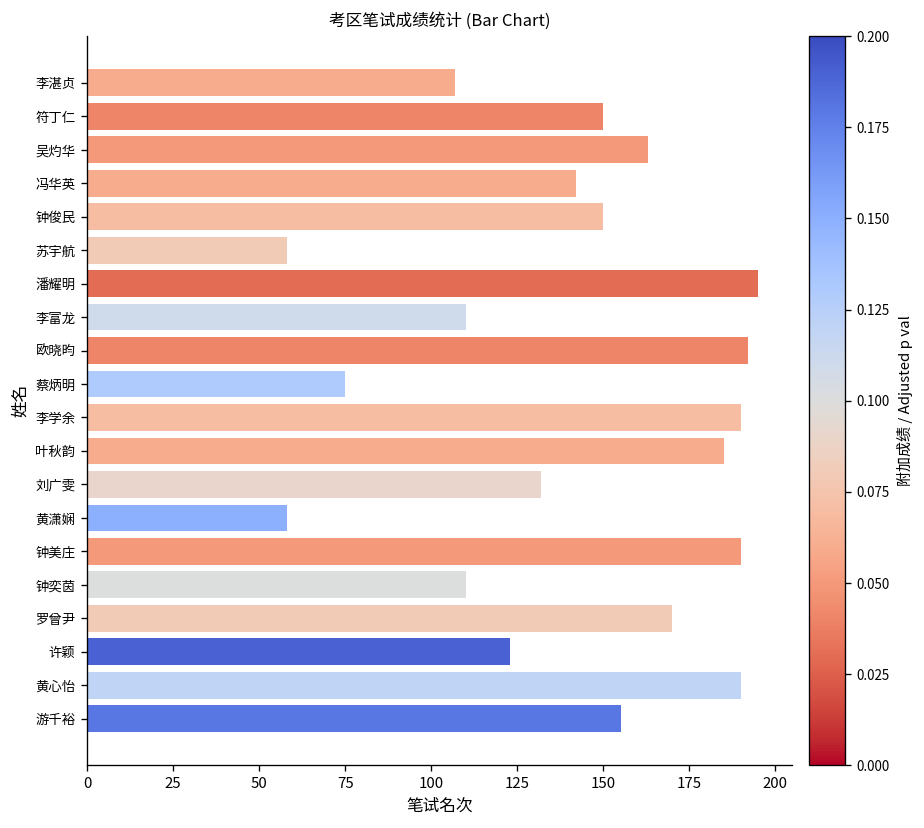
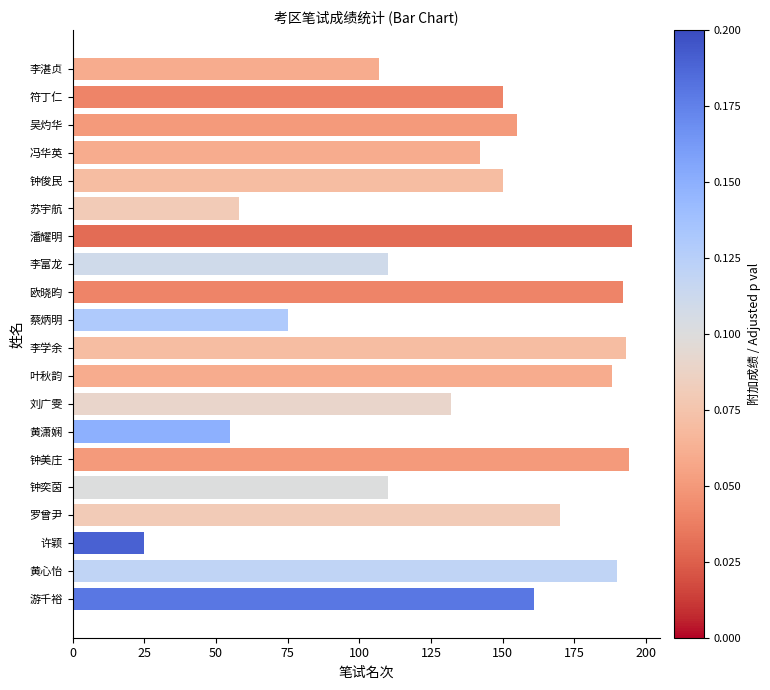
吴灼华: 163 -> 155
李学余: 190 -> 193
叶秋韵: 185 -> 188
黄潇娴: 58 -> 55
钟美庄: 190 -> 194
许颖: 123 -> 25
游千裕: 155 -> 161
